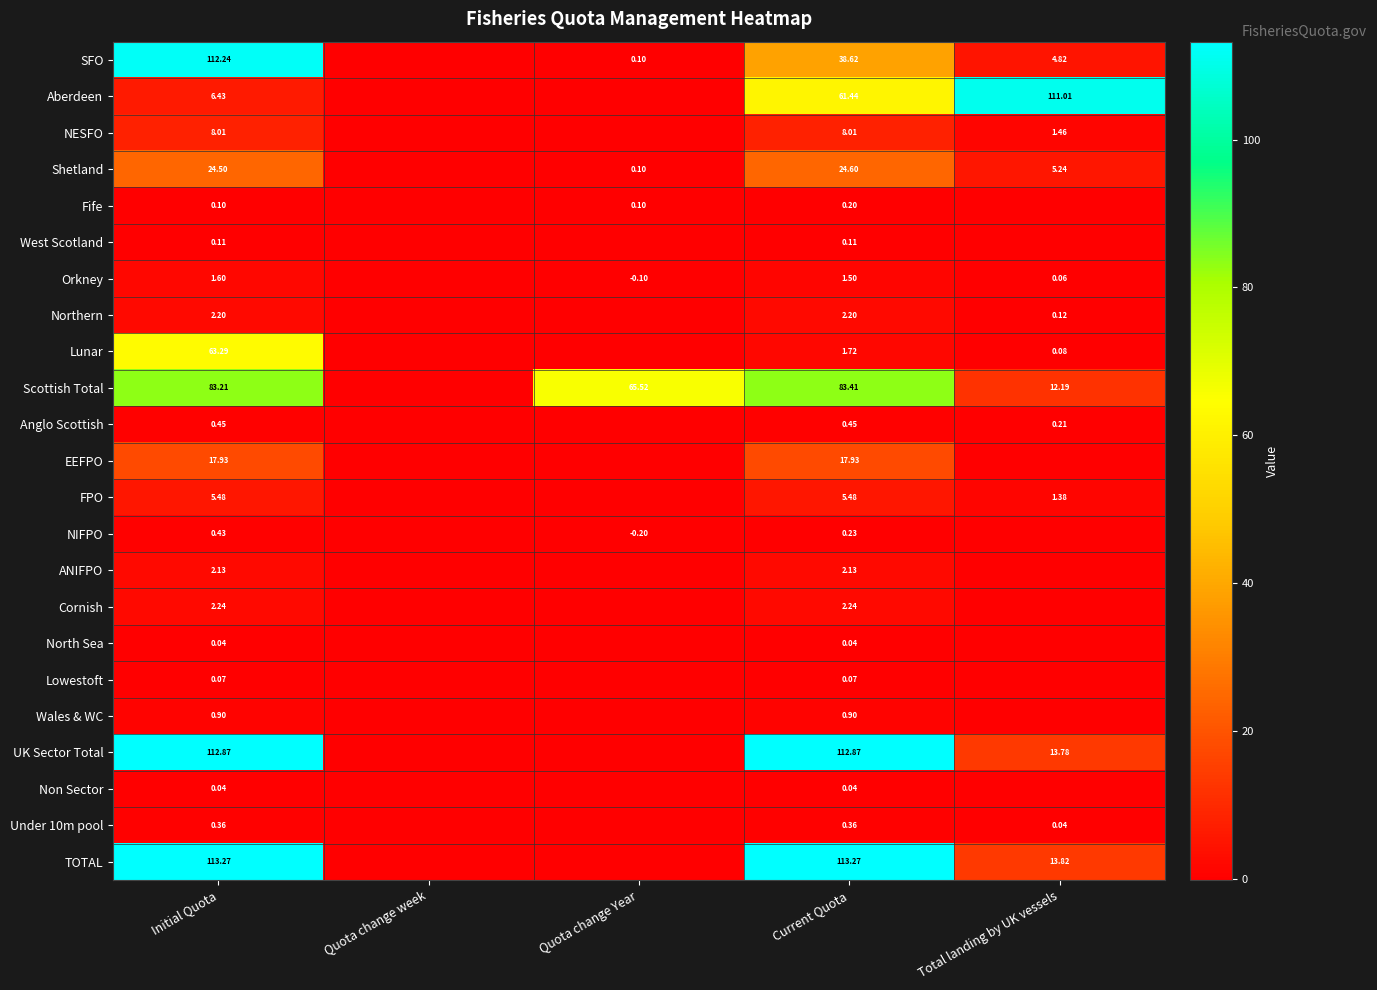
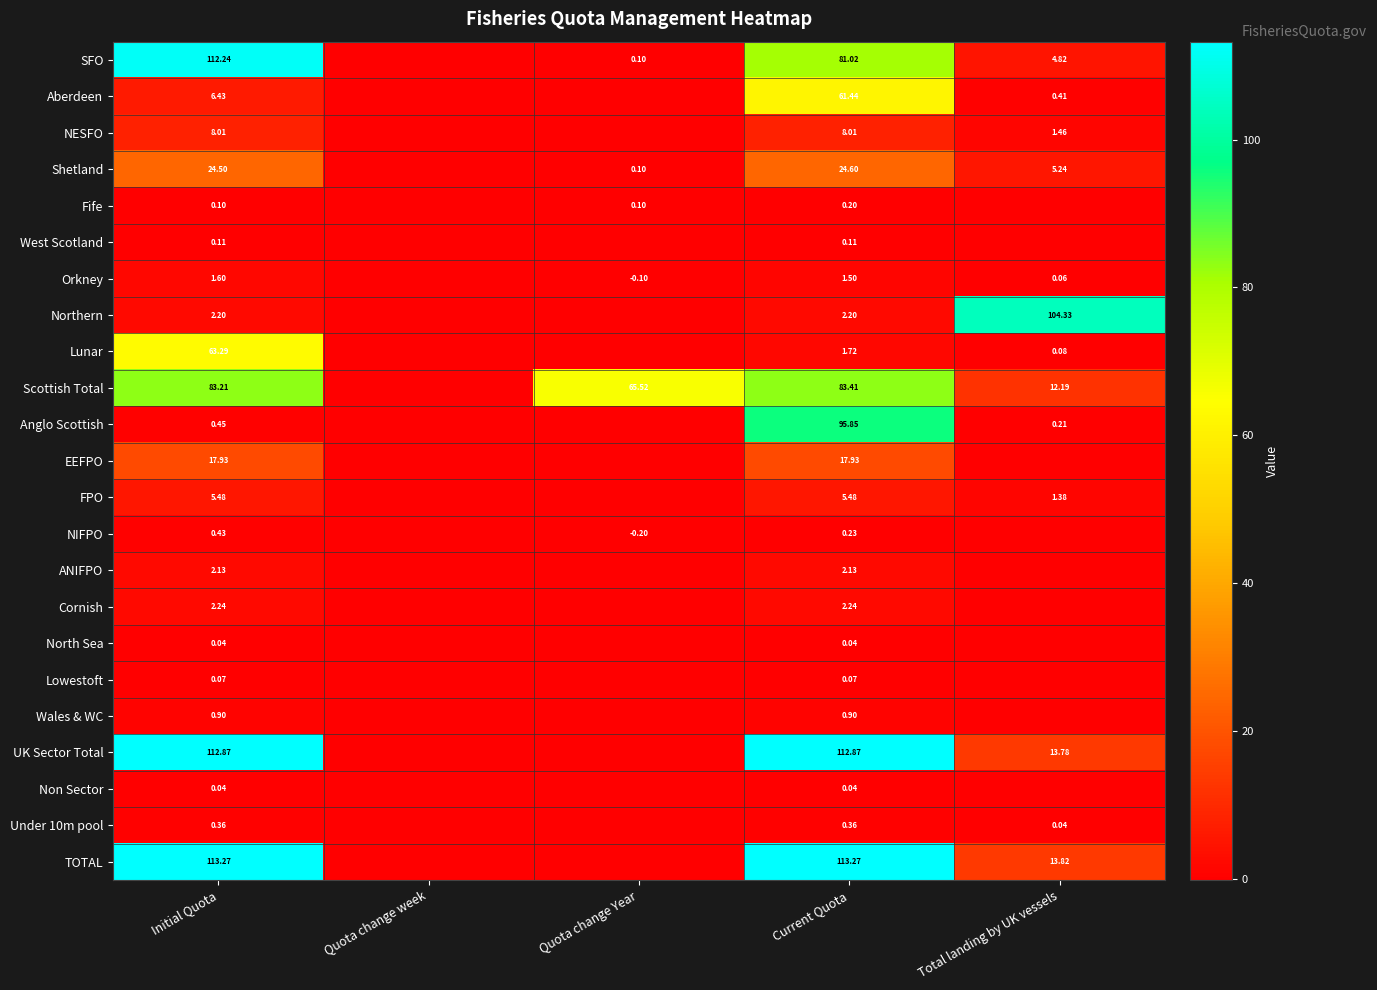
SFO, Current Quota: 38.62 -> 81.02
Aberdeen, Total landing by UK vessels: 111.01 -> 0.41
Northern, Total landing by UK vessels: 0.12 -> 104.33
Anglo Scottish, Current Quota: 0.45 -> 95.85
